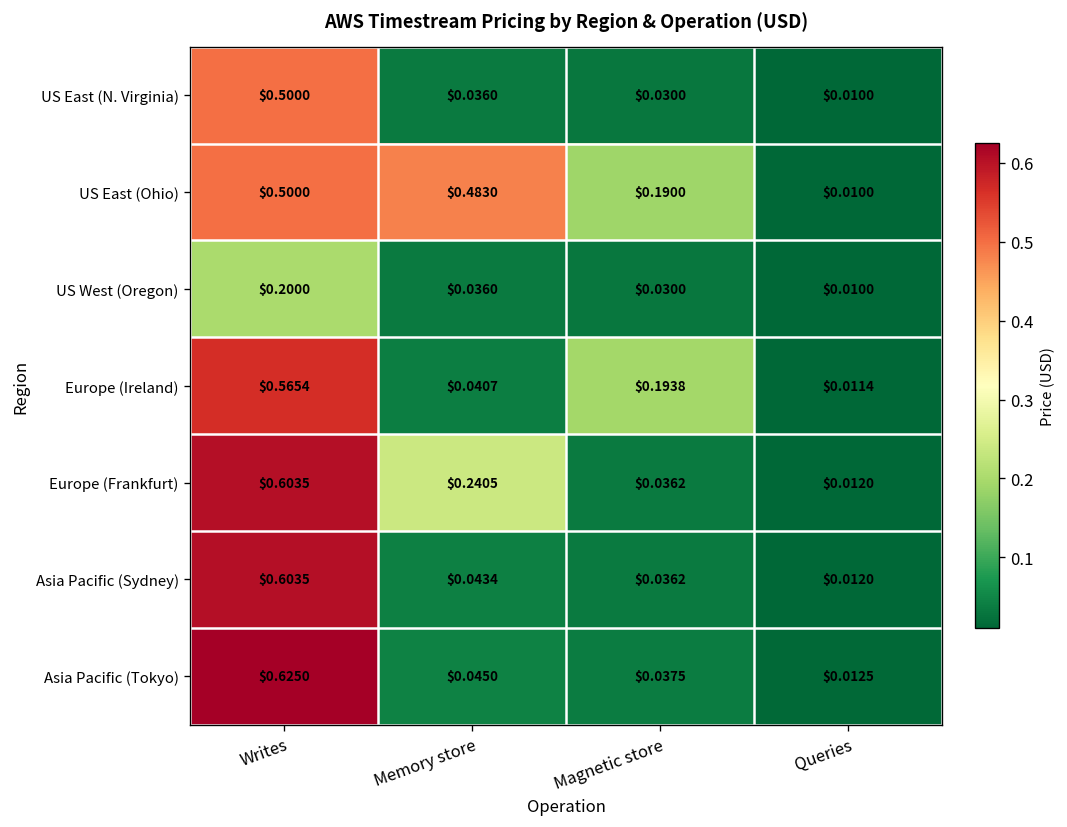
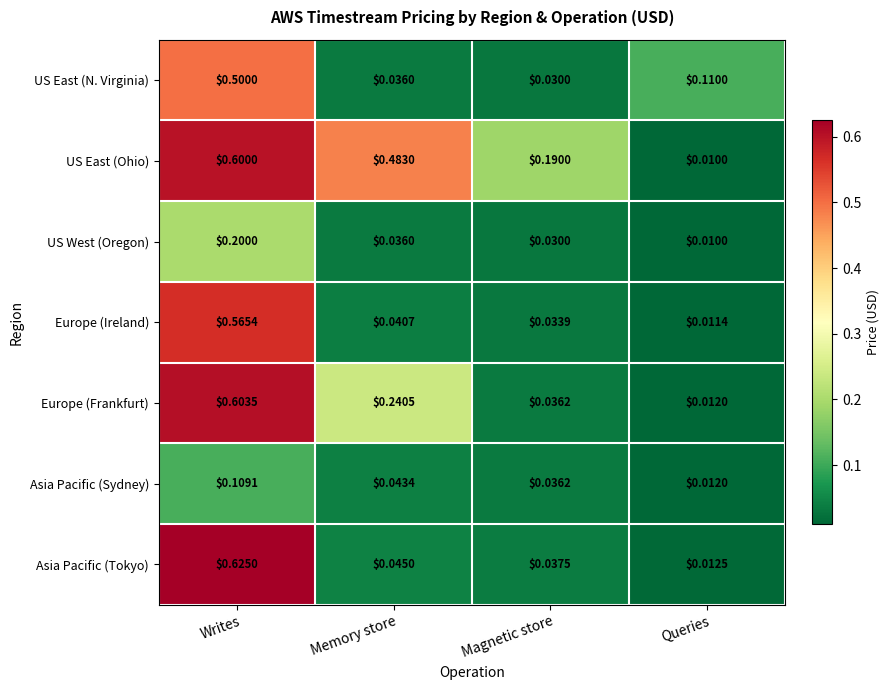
US East (N. Virginia), Queries: $0.0100 -> $0.1100
US East (Ohio), Writes: $0.5000 -> $0.6000
Europe (Ireland), Magnetic store: $0.1938 -> $0.0339
Asia Pacific (Sydney), Writes: $0.6035 -> $0.1091
